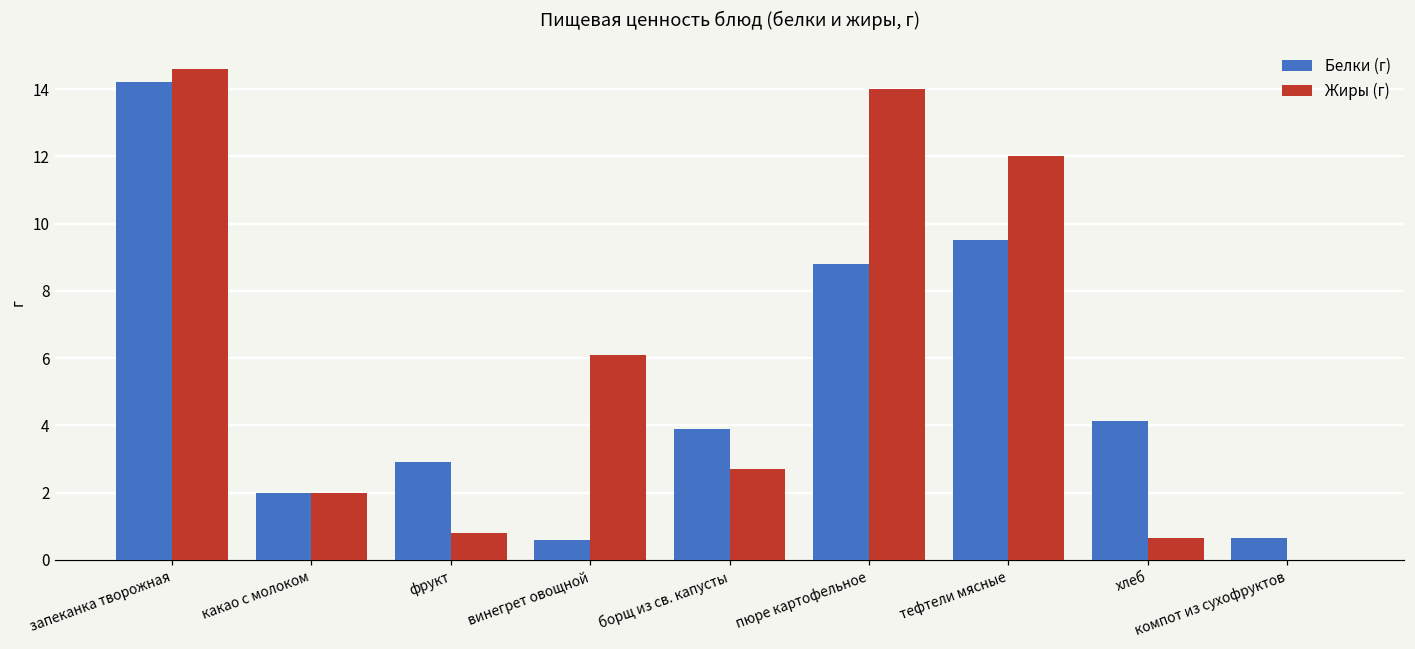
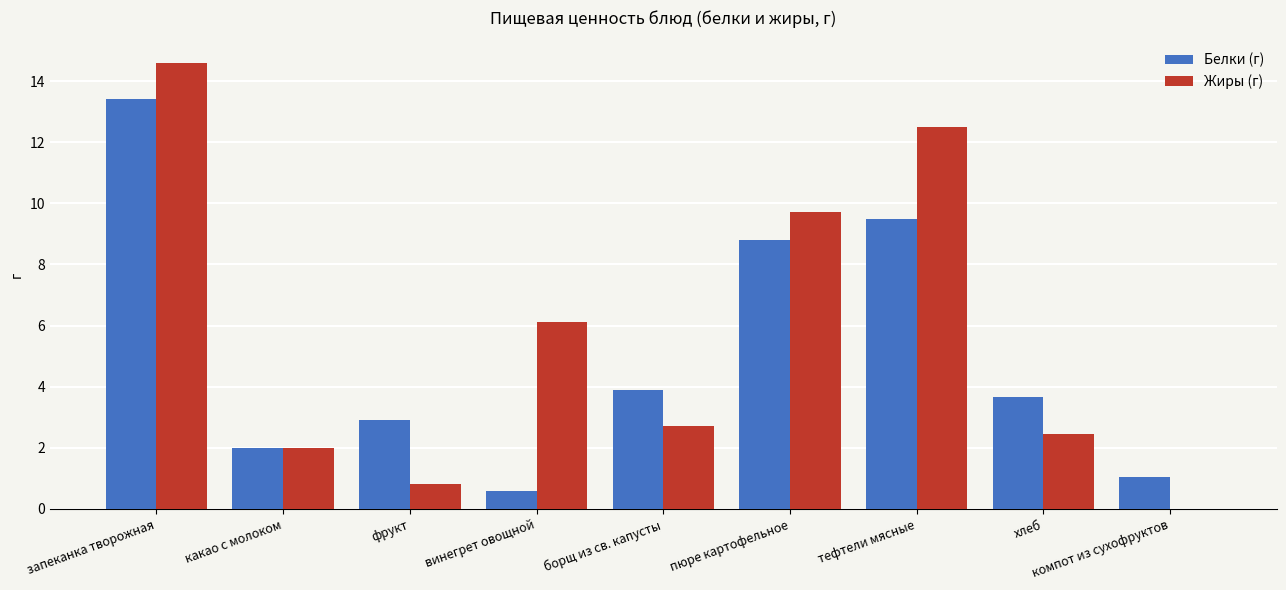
Белки (г), запеканка творожная: 14.2 -> 13.4
Жиры (г), пюре картофельное: 14.0 -> 9.7
Жиры (г), тефтели мясные: 12.0 -> 12.5
Белки (г), хлеб: 4.1 -> 3.7
Жиры (г), хлеб: 0.7 -> 2.5
Белки (г), компот из сухофруктов: 0.7 -> 1.0
